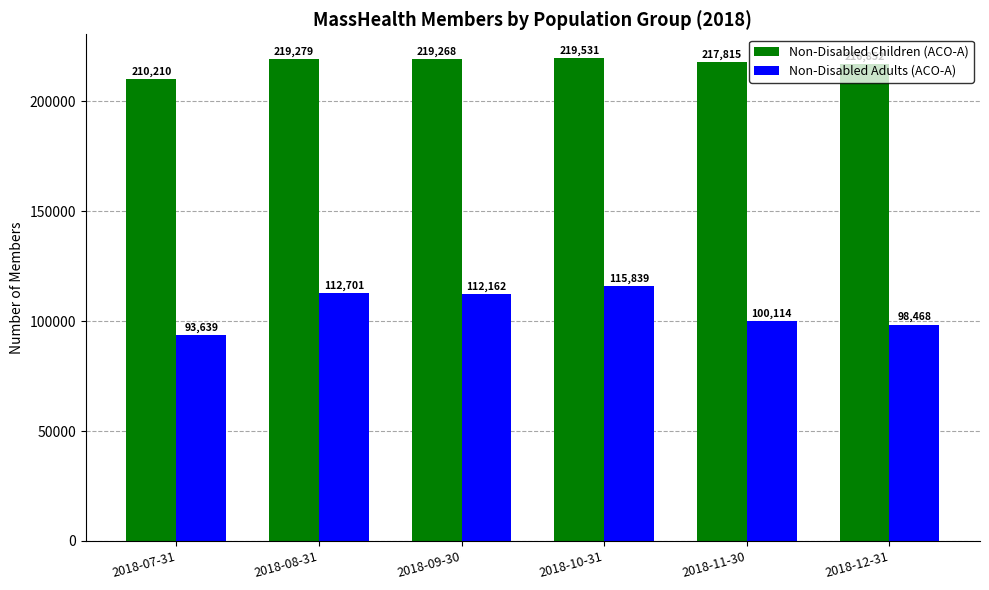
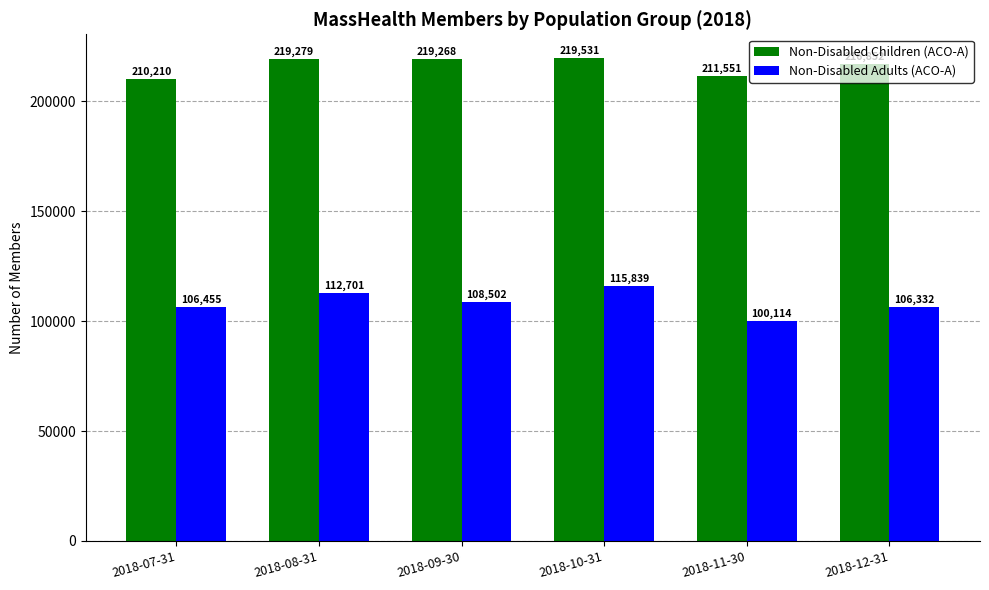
Non-Disabled Adults (ACO-A), 2018-07-31: 93,639 -> 106,455
Non-Disabled Adults (ACO-A), 2018-09-30: 112,162 -> 108,502
Non-Disabled Children (ACO-A), 2018-11-30: 217,815 -> 211,551
Non-Disabled Adults (ACO-A), 2018-12-31: 98,468 -> 106,332
